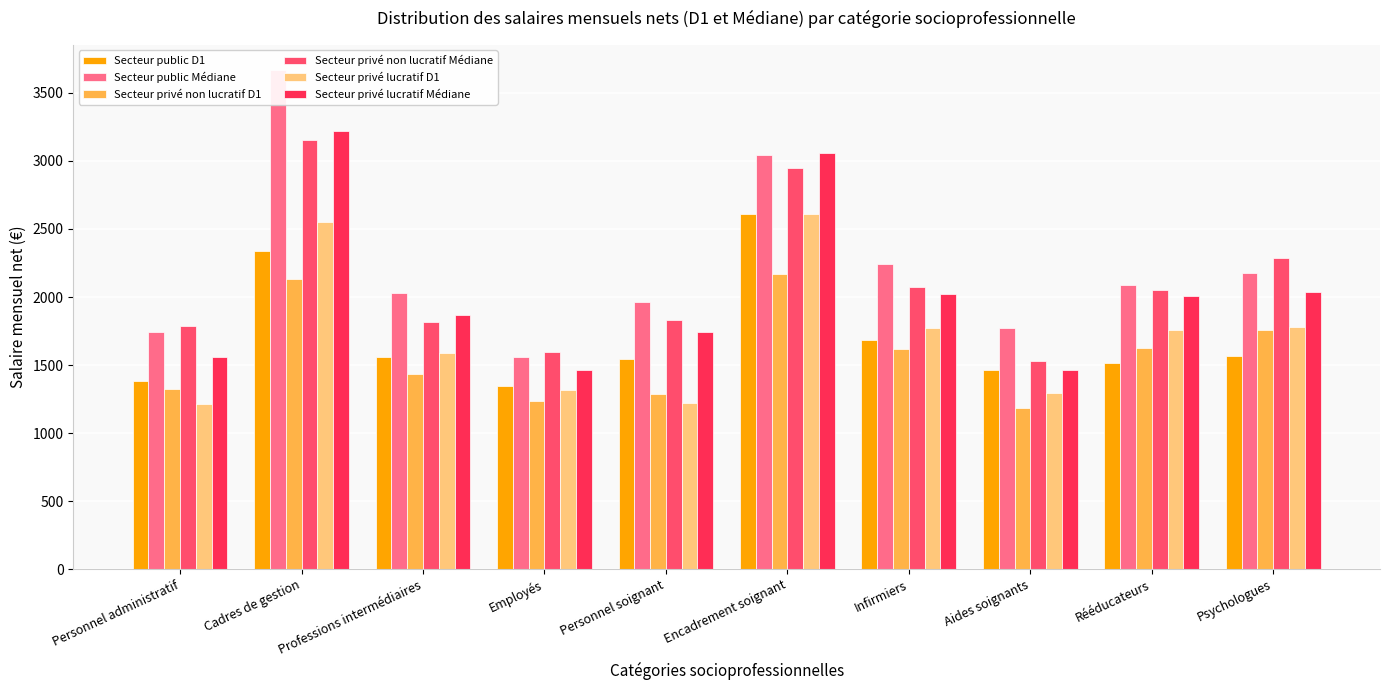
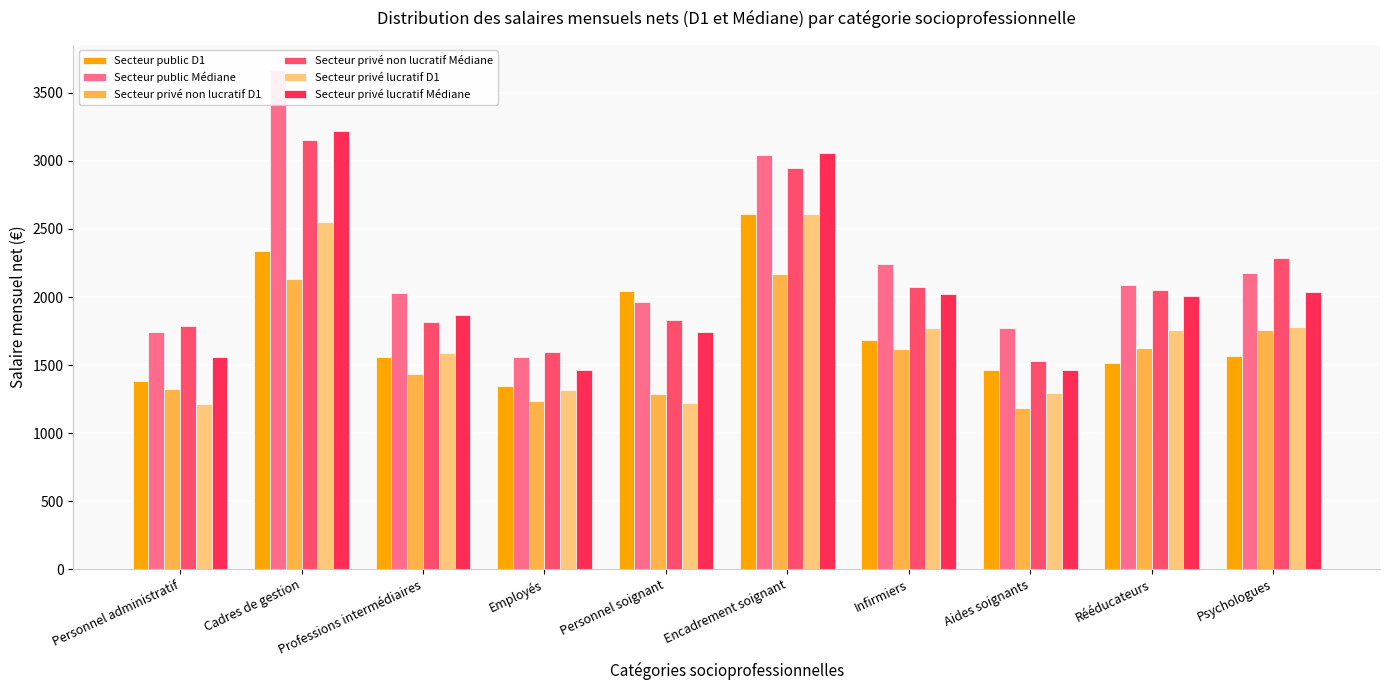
Secteur public D1, Personnel soignant: 1550 -> 2050
